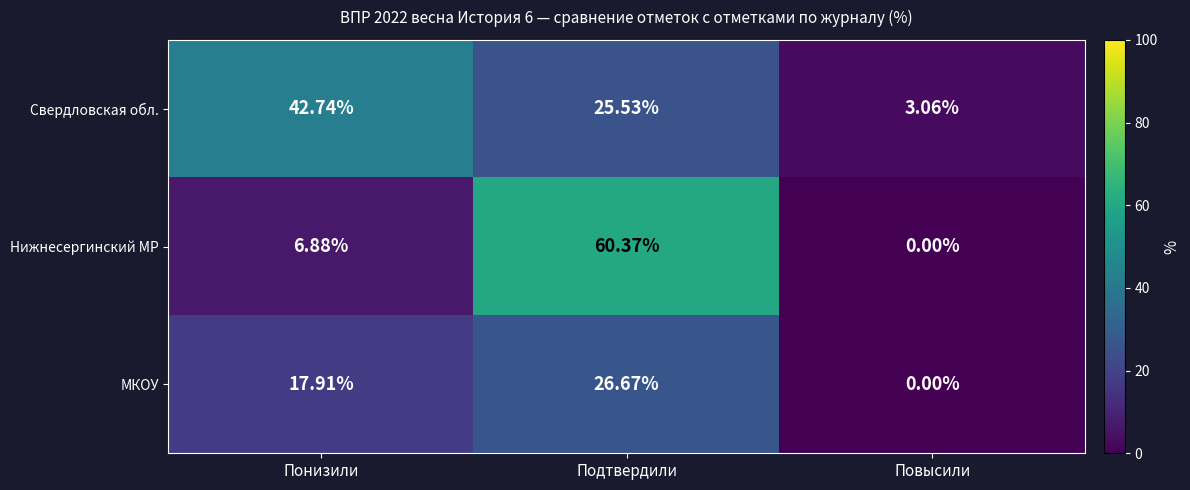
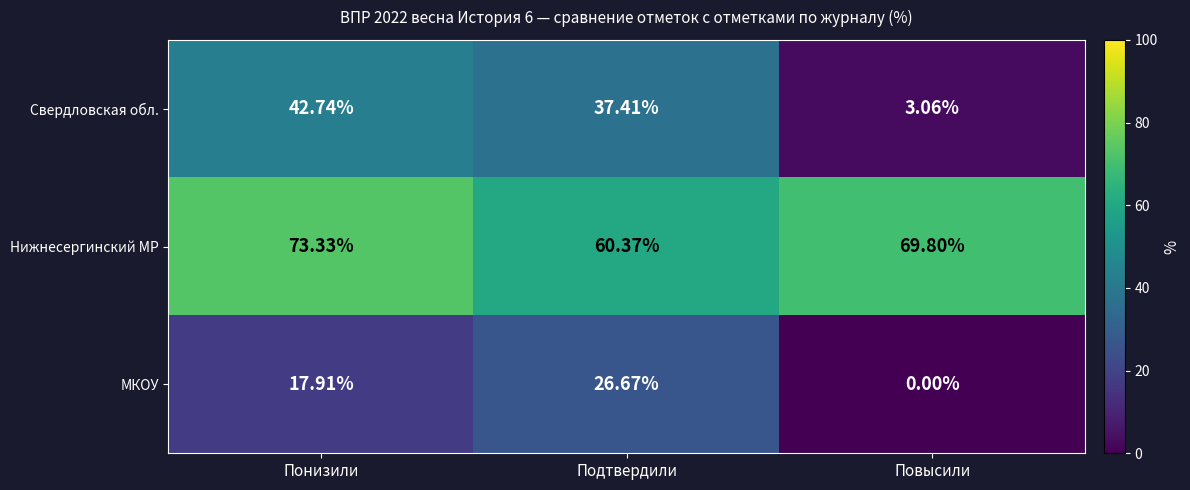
Свердловская обл., Подтвердили: 25.53% -> 37.41%
Нижнесергинский МР, Понизили: 6.88% -> 73.33%
Нижнесергинский МР, Повысили: 0.00% -> 69.80%
